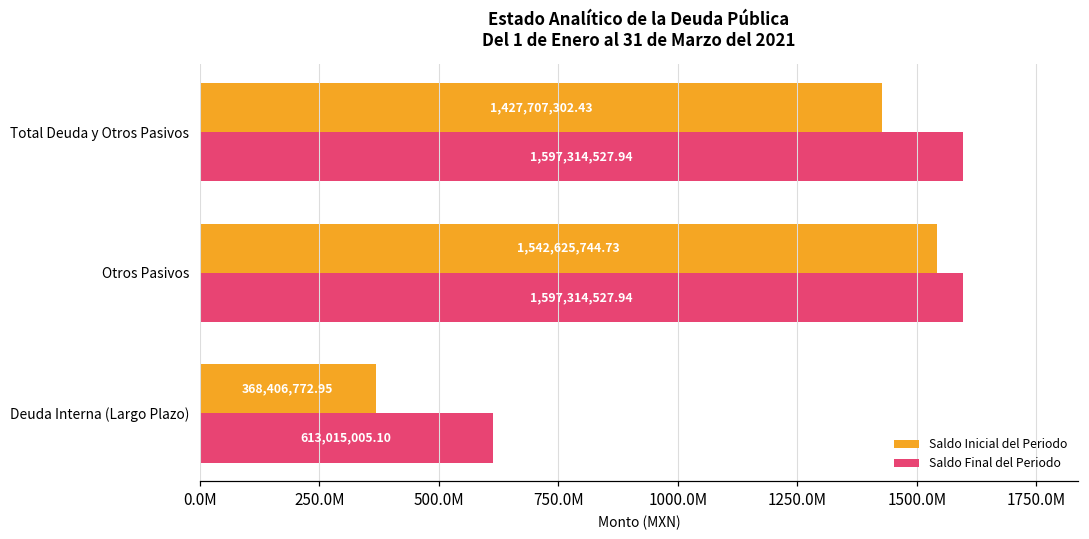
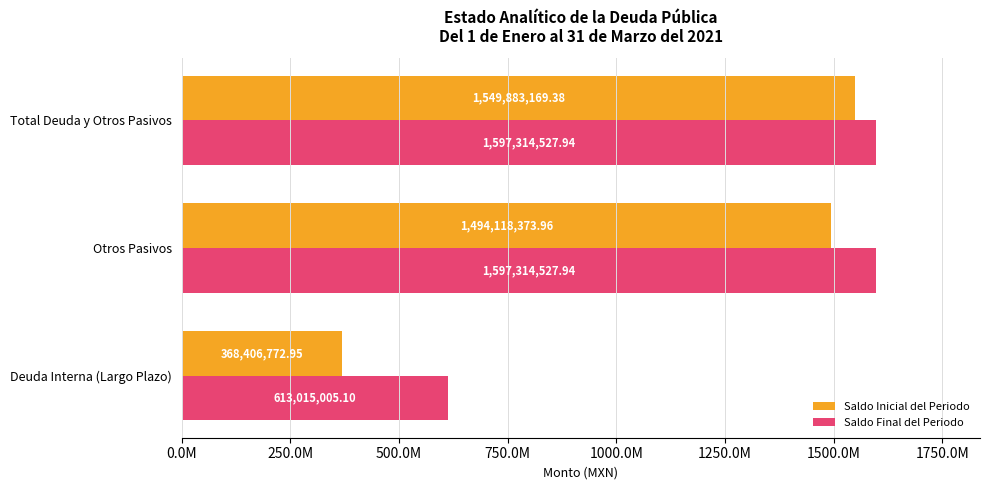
Saldo Inicial del Periodo, Total Deuda y Otros Pasivos: 1,427,707,302.43 -> 1,549,883,169.38
Saldo Inicial del Periodo, Otros Pasivos: 1,542,625,744.73 -> 1,494,118,373.96
